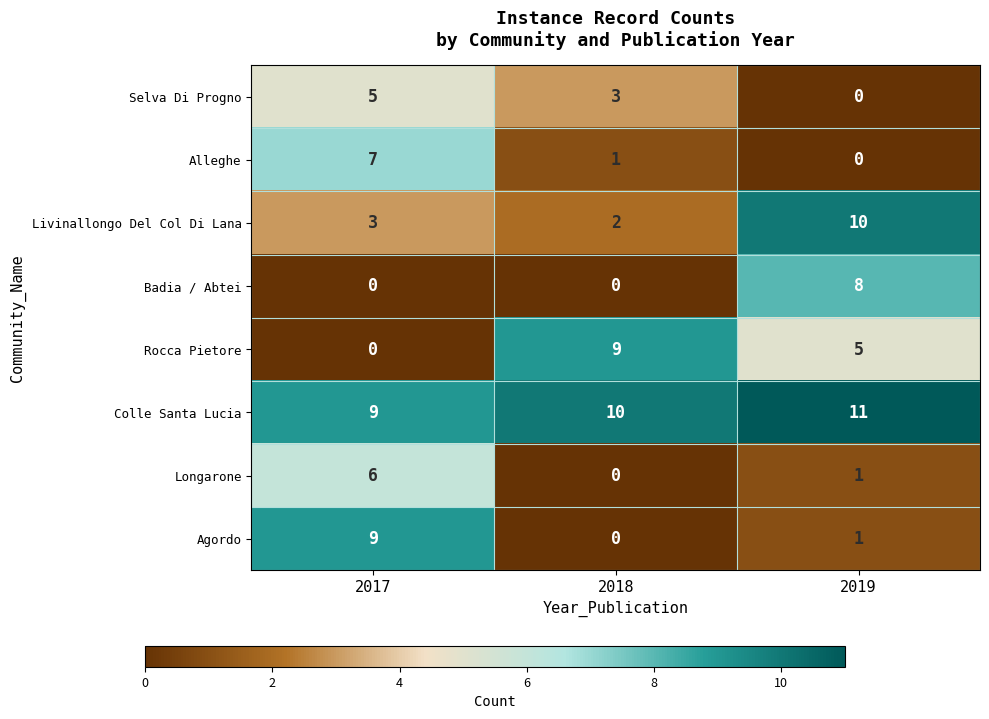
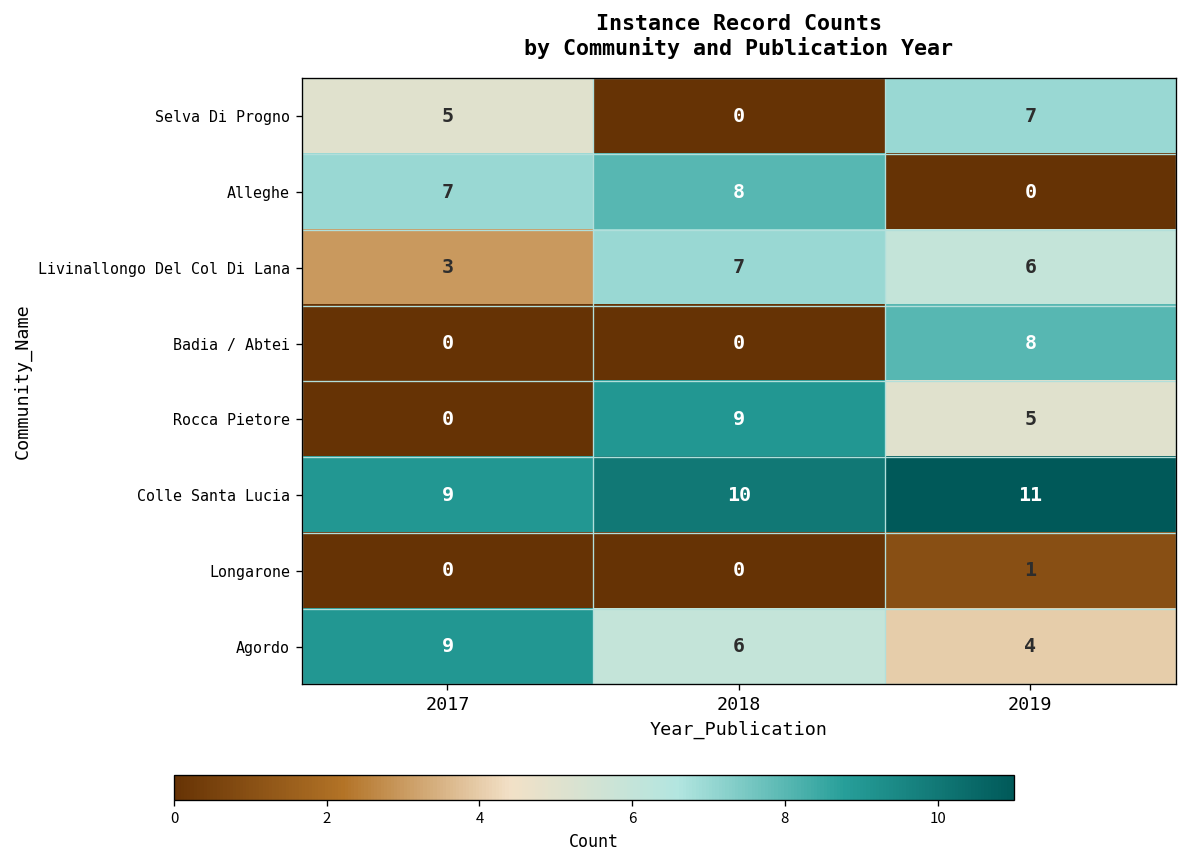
Selva Di Progno, 2018: 3 -> 0
Selva Di Progno, 2019: 0 -> 7
Alleghe, 2018: 1 -> 8
Livinallongo Del Col Di Lana, 2018: 2 -> 7
Livinallongo Del Col Di Lana, 2019: 10 -> 6
Longarone, 2017: 6 -> 0
Agordo, 2018: 0 -> 6
Agordo, 2019: 1 -> 4
